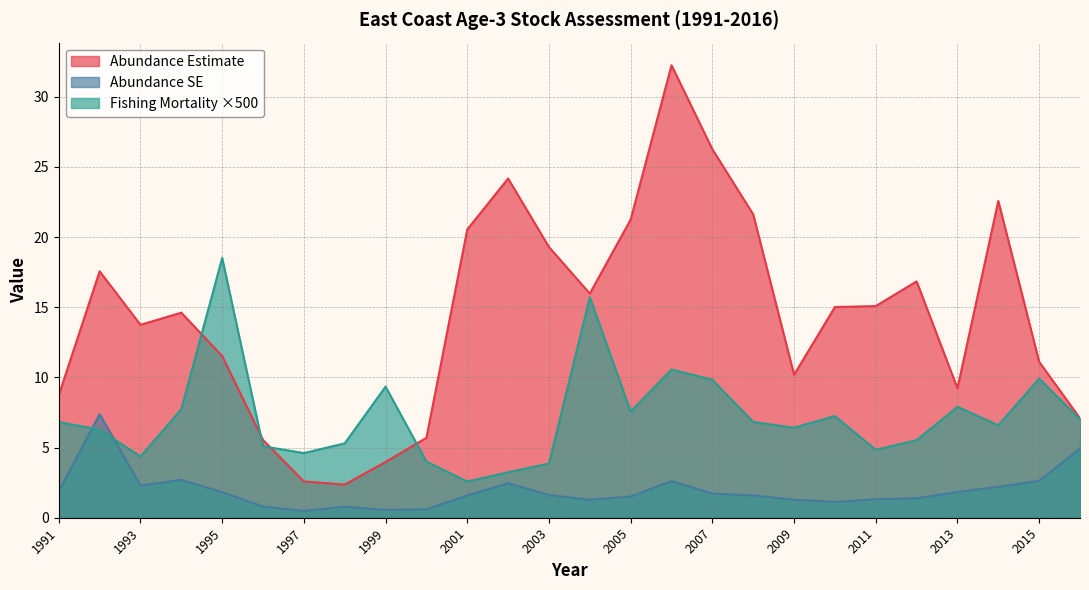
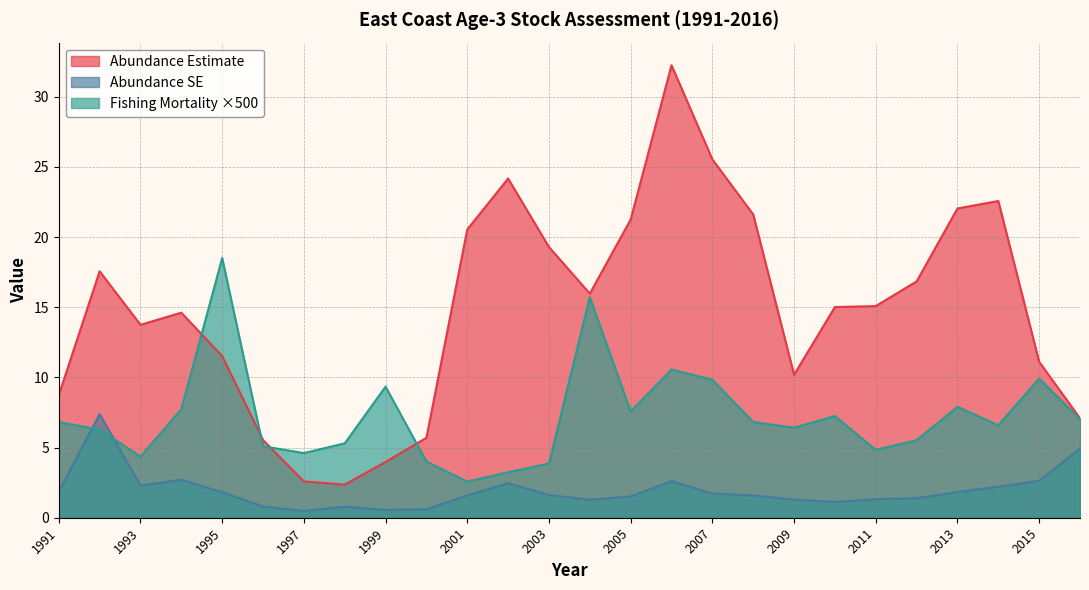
Abundance Estimate, 2007: 26.3 -> 25.5
Abundance Estimate, 2013: 9.2 -> 22.0
